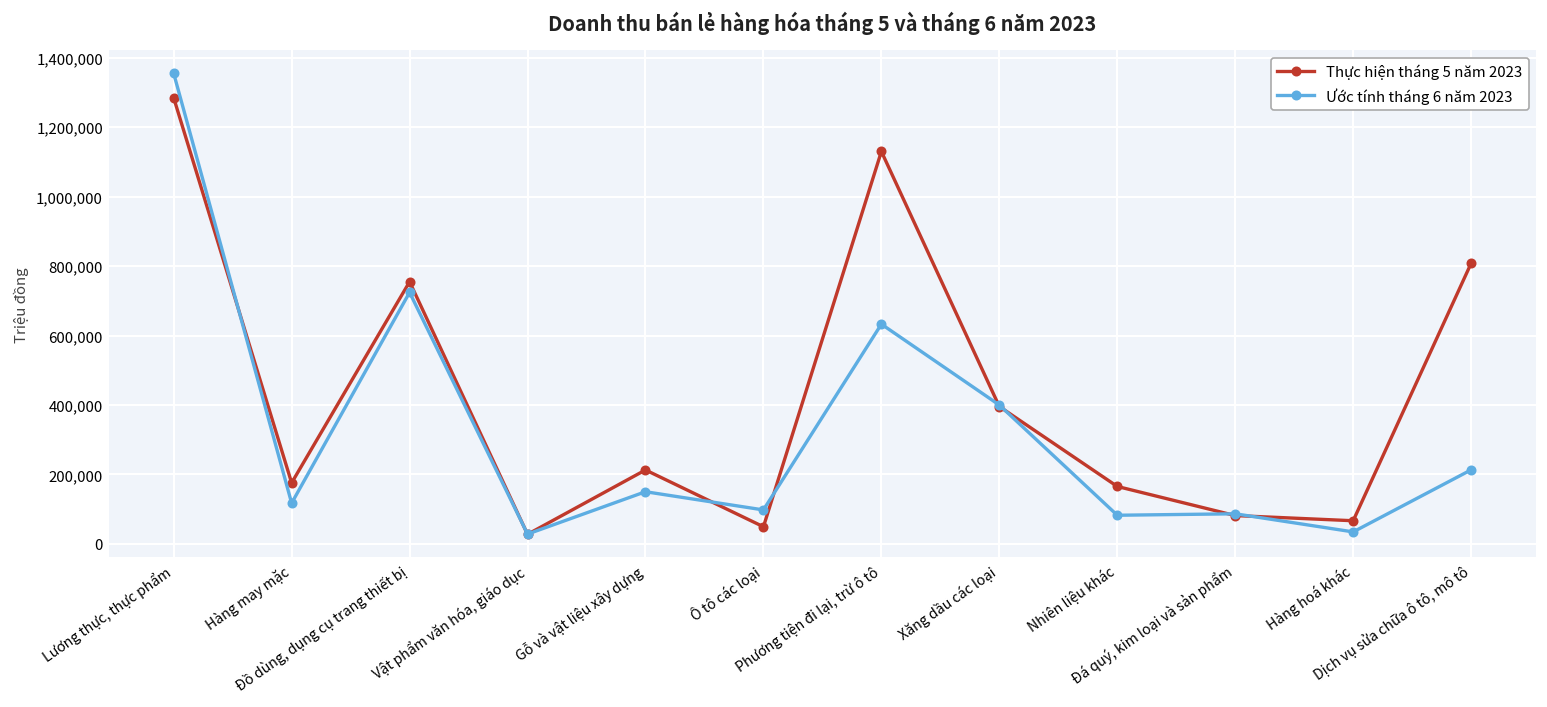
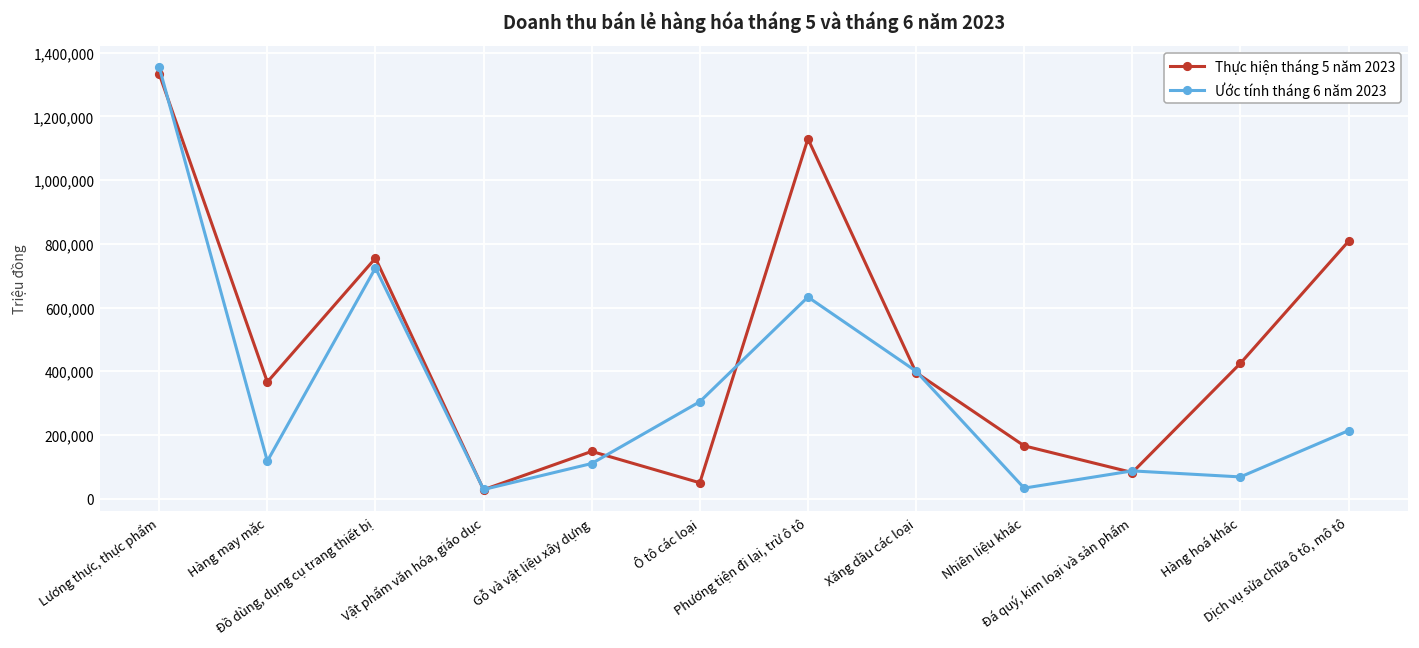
Thực hiện tháng 5 năm 2023, Lương thực, thực phẩm: 1,280,000 -> 1,330,000
Thực hiện tháng 5 năm 2023, Hàng may mặc: 180,000 -> 370,000
Thực hiện tháng 5 năm 2023, Gỗ và vật liệu xây dựng: 210,000 -> 150,000
Ước tính tháng 6 năm 2023, Gỗ và vật liệu xây dựng: 150,000 -> 110,000
Ước tính tháng 6 năm 2023, Ô tô các loại: 100,000 -> 300,000
Ước tính tháng 6 năm 2023, Nhiên liệu khác: 80,000 -> 30,000
Thực hiện tháng 5 năm 2023, Hàng hoá khác: 70,000 -> 420,000
Ước tính tháng 6 năm 2023, Hàng hoá khác: 30,000 -> 70,000
